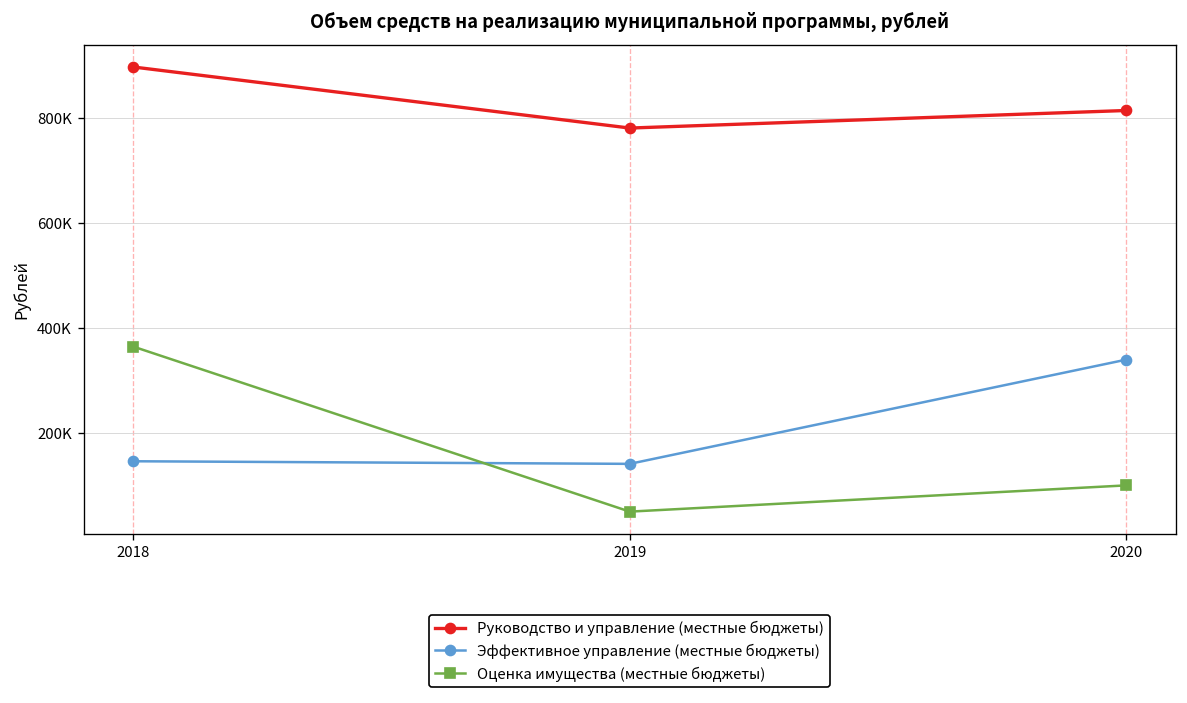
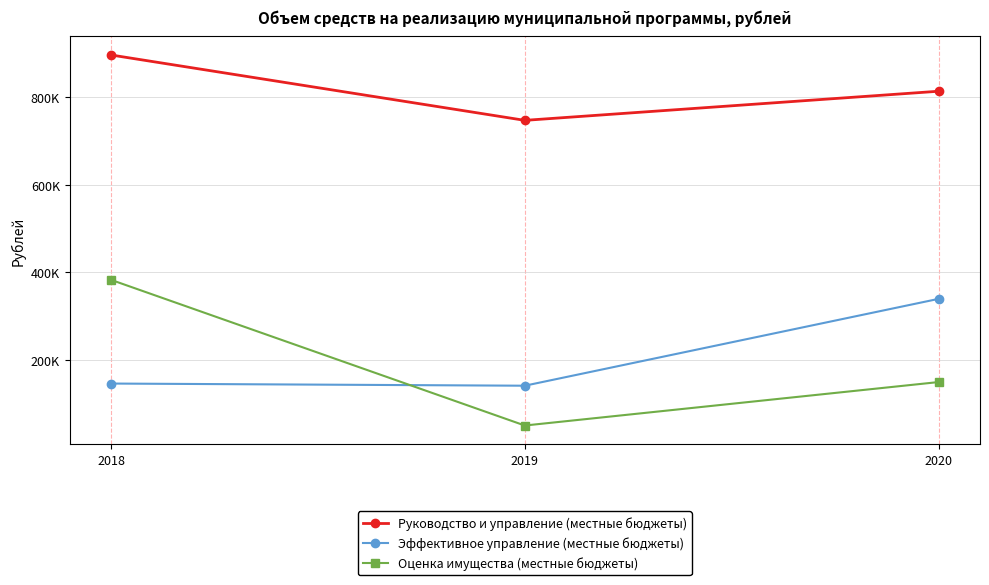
Оценка имущества (местные бюджеты), 2018: 360000 -> 380000
Руководство и управление (местные бюджеты), 2019: 780000 -> 750000
Оценка имущества (местные бюджеты), 2020: 100000 -> 150000
